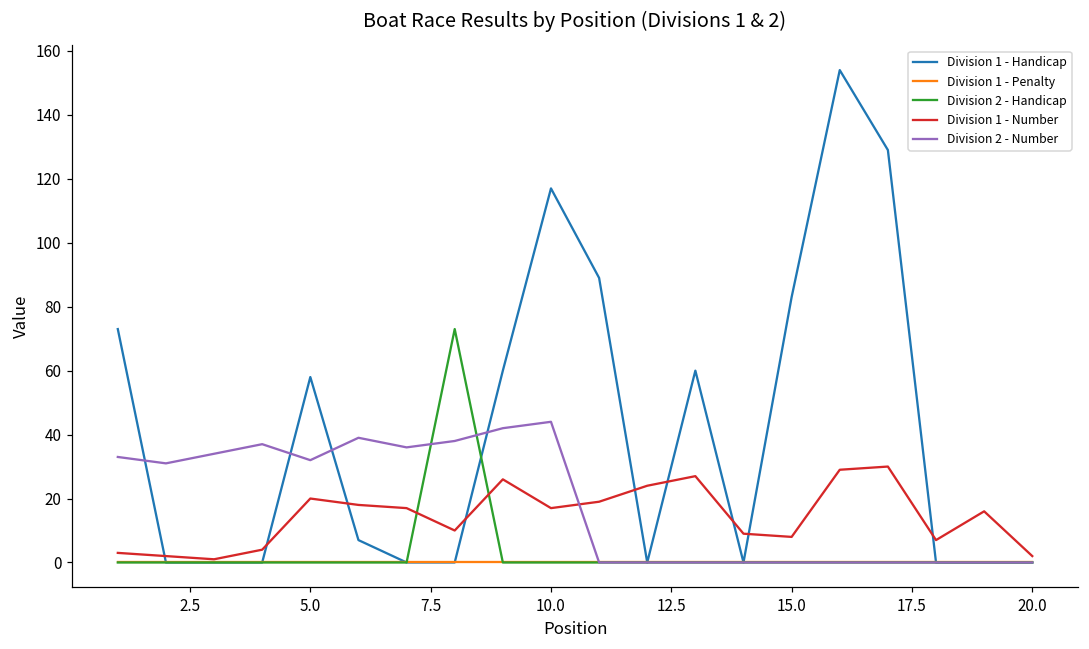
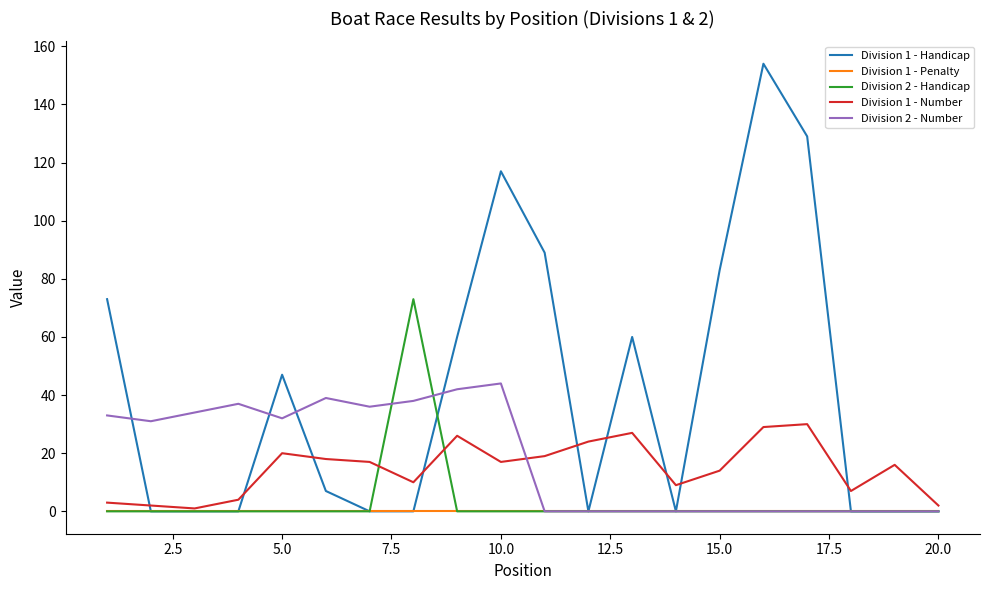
Division 1 - Handicap, 5.0: 58 -> 47
Division 1 - Number, 15.0: 8 -> 14
